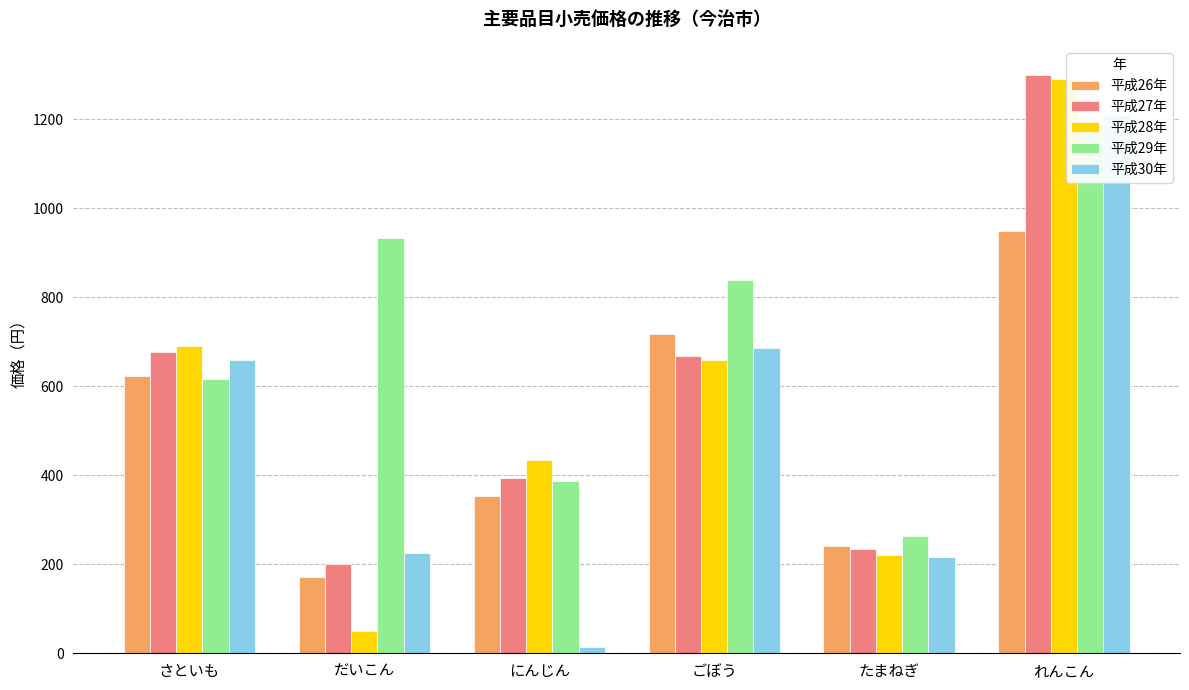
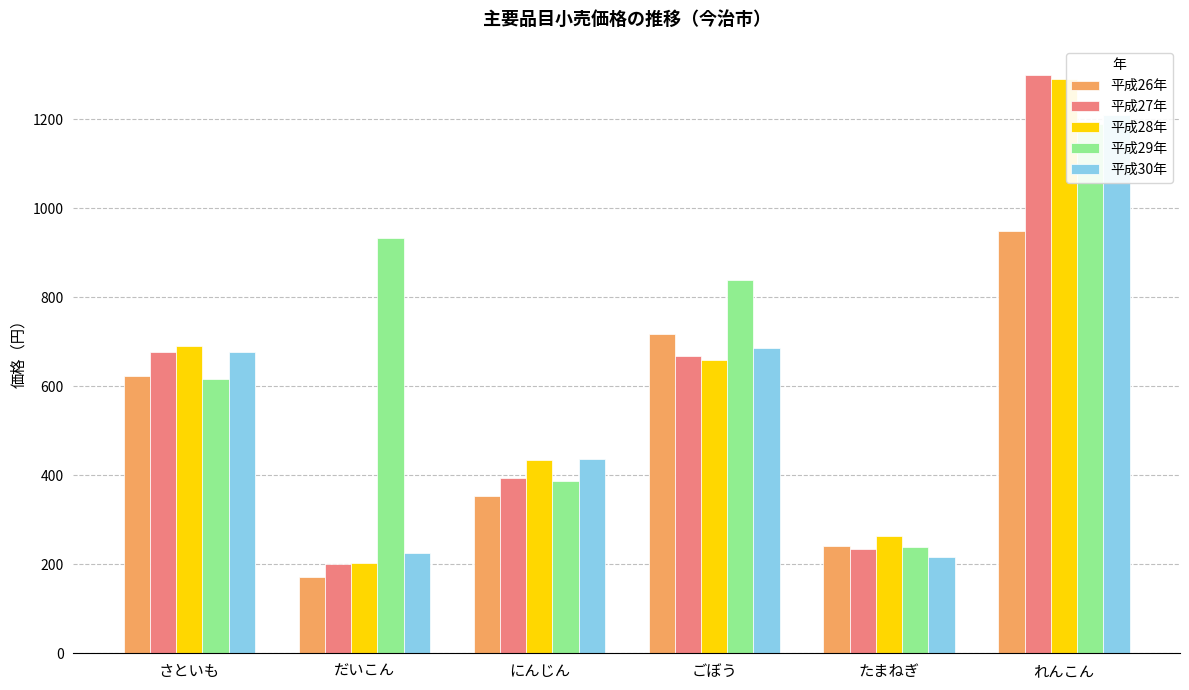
平成30年, さといも: 660 -> 680
平成28年, だいこん: 50 -> 200
平成30年, にんじん: 10 -> 440
平成28年, たまねぎ: 220 -> 260
平成29年, たまねぎ: 260 -> 240
